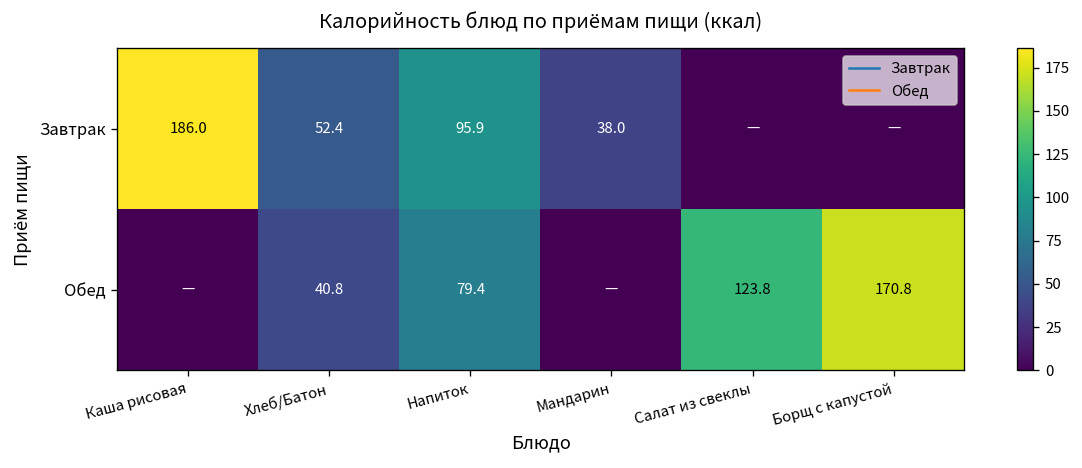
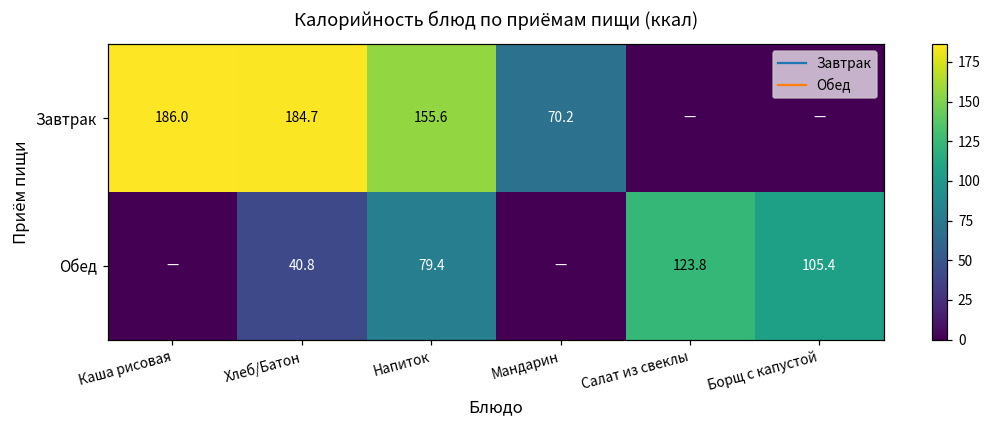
Завтрак, Хлеб/Батон: 52.4 -> 184.7
Завтрак, Напиток: 95.9 -> 155.6
Завтрак, Мандарин: 38.0 -> 70.2
Обед, Борщ с капустой: 170.8 -> 105.4
